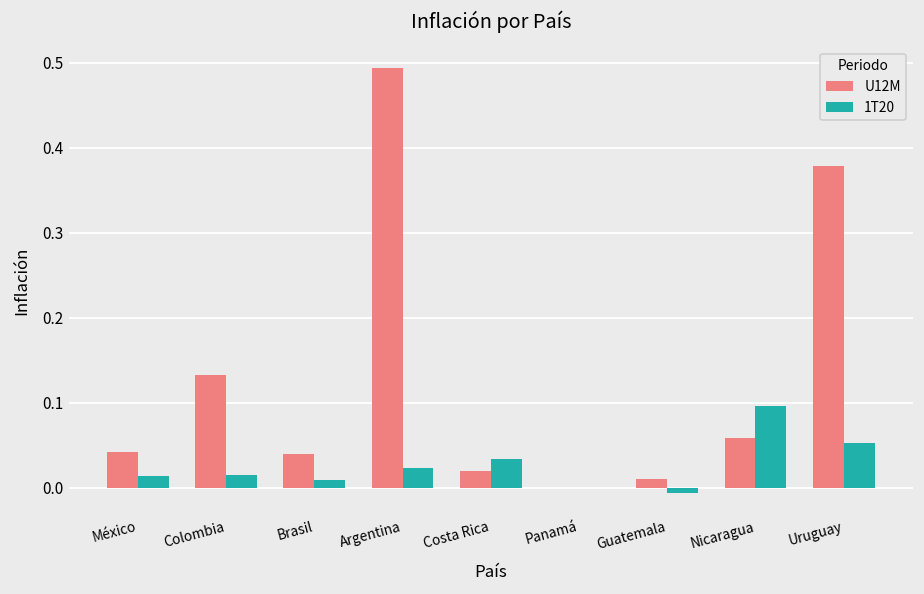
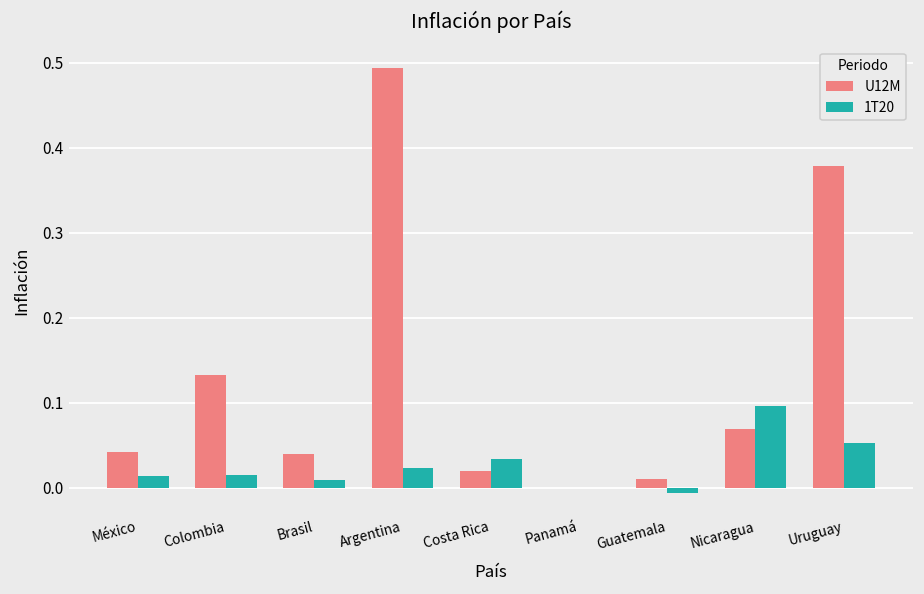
U12M, Nicaragua: 0.06 -> 0.07
